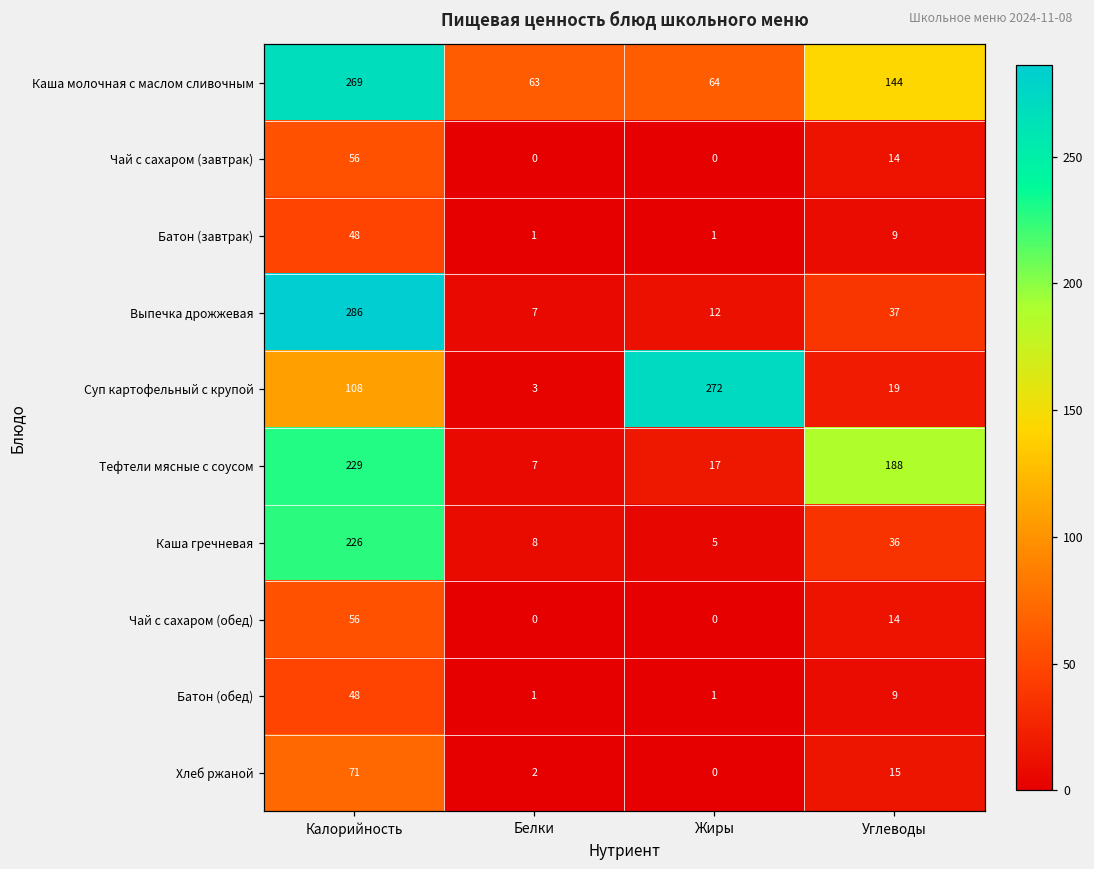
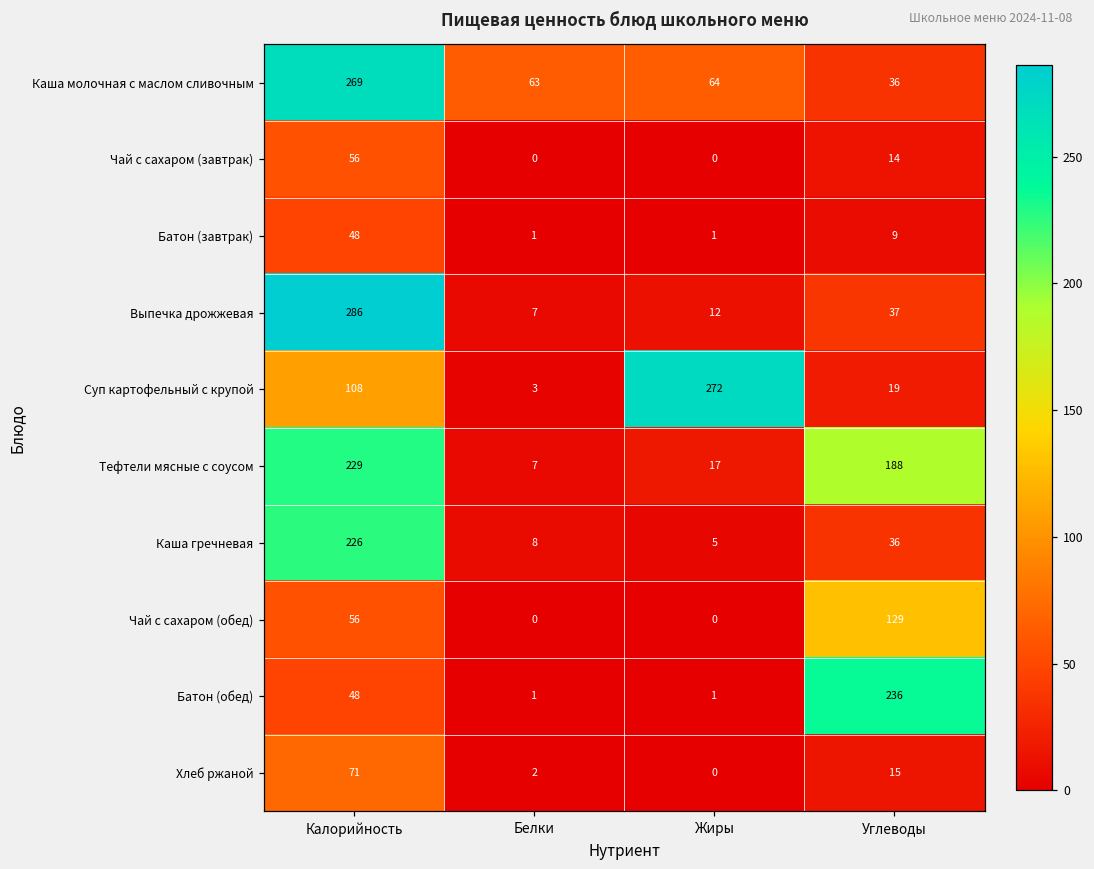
Каша молочная с маслом сливочным, Углеводы: 144 -> 36
Чай с сахаром (обед), Углеводы: 14 -> 129
Батон (обед), Углеводы: 9 -> 236
